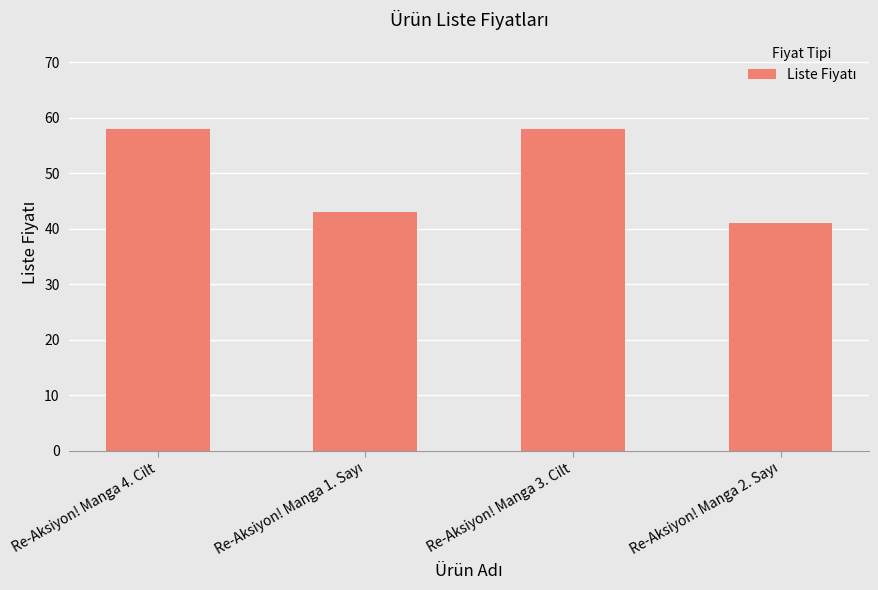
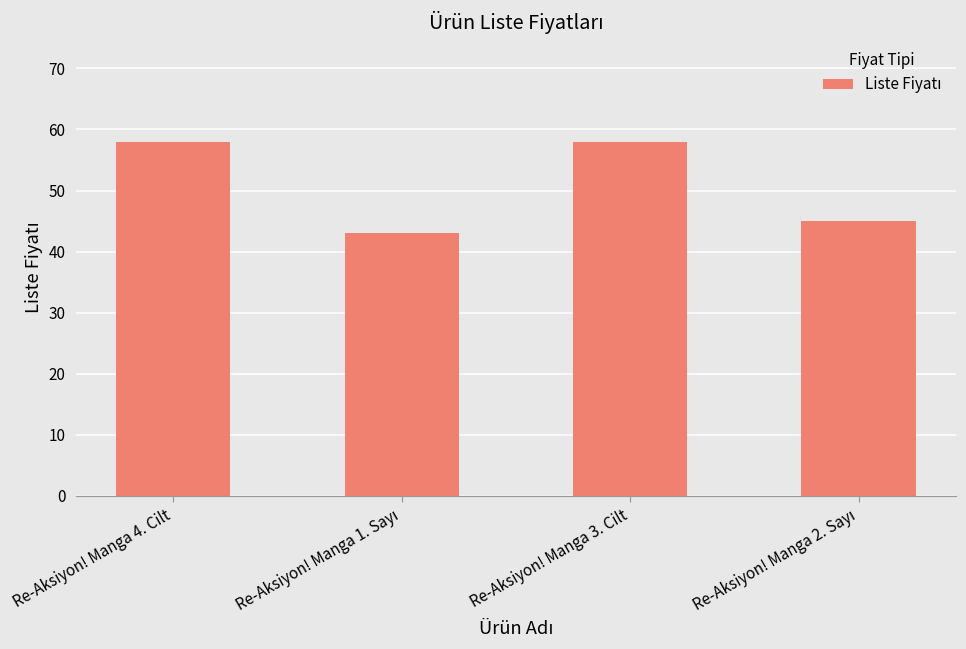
Re-Aksiyon! Manga 2. Sayı: 41 -> 45
